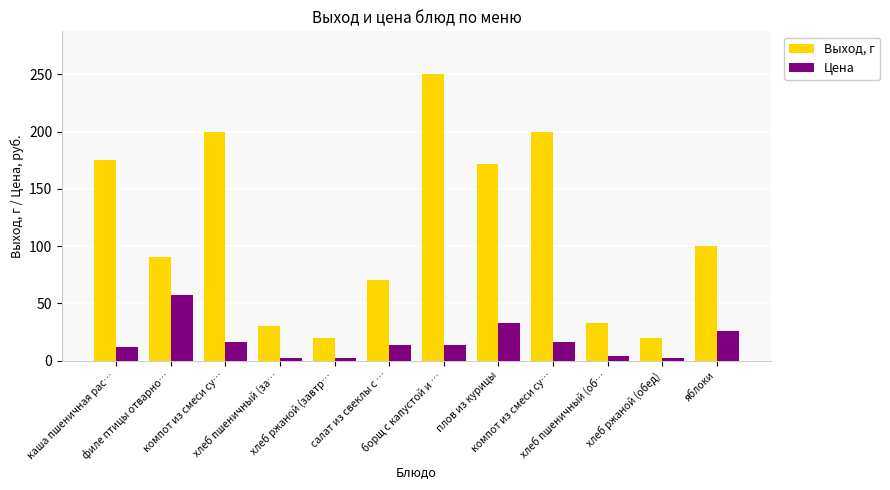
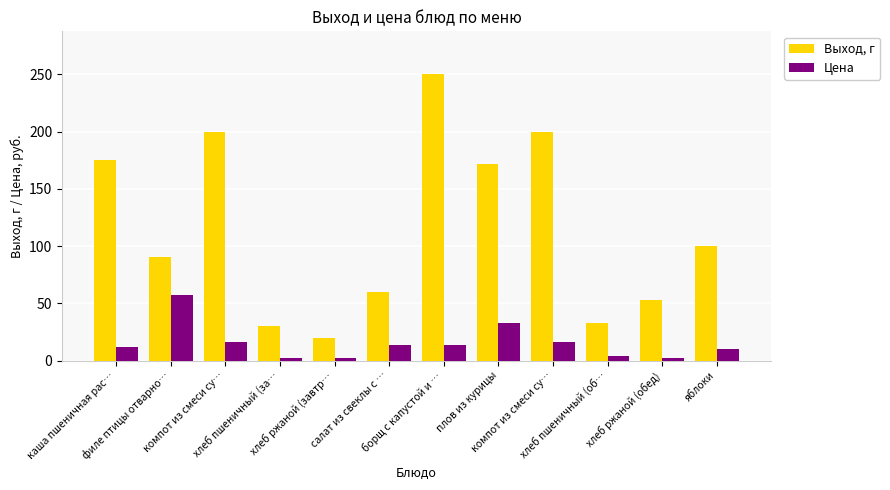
Выход, г, салат из свеклы с …: 70 -> 60
Выход, г, хлеб ржаной (обед): 20 -> 53
Цена, яблоки: 26 -> 10
